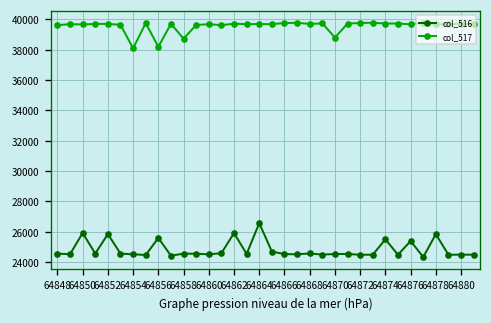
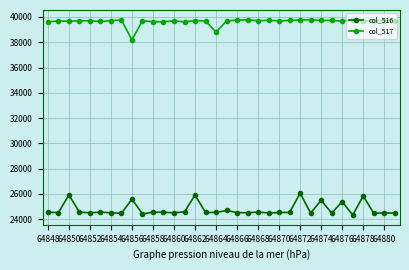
col_516, 64852: 25800 -> 24500
col_517, 64854: 38100 -> 39700
col_517, 64858: 38700 -> 39600
col_516, 64864: 26600 -> 24500
col_517, 64864: 39700 -> 38800
col_517, 64870: 38800 -> 39700
col_516, 64872: 24500 -> 26100
